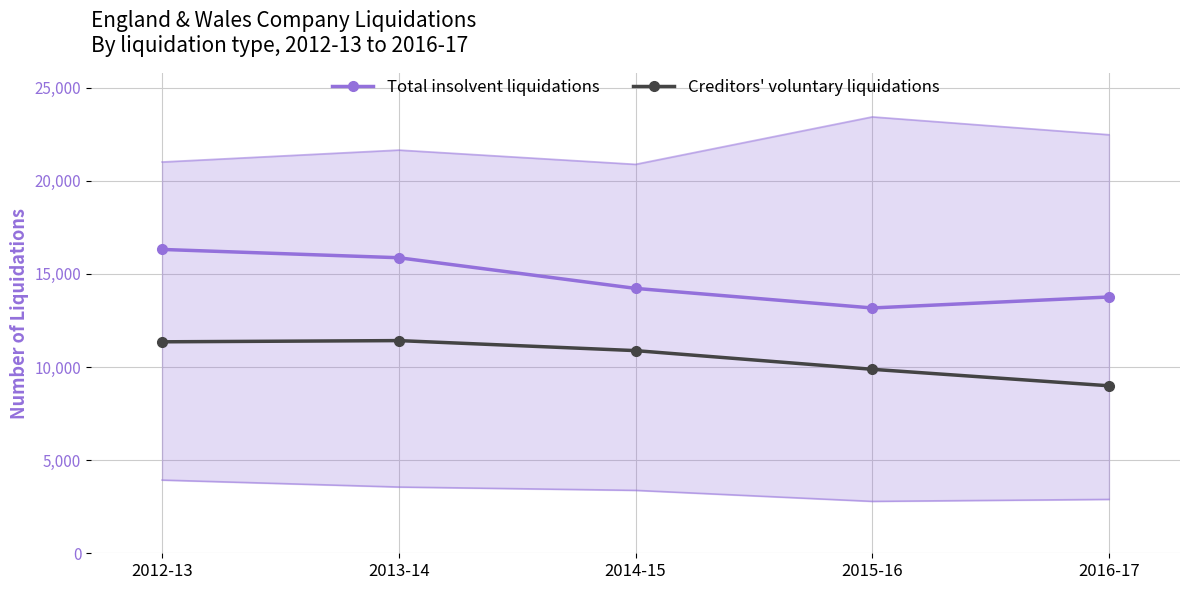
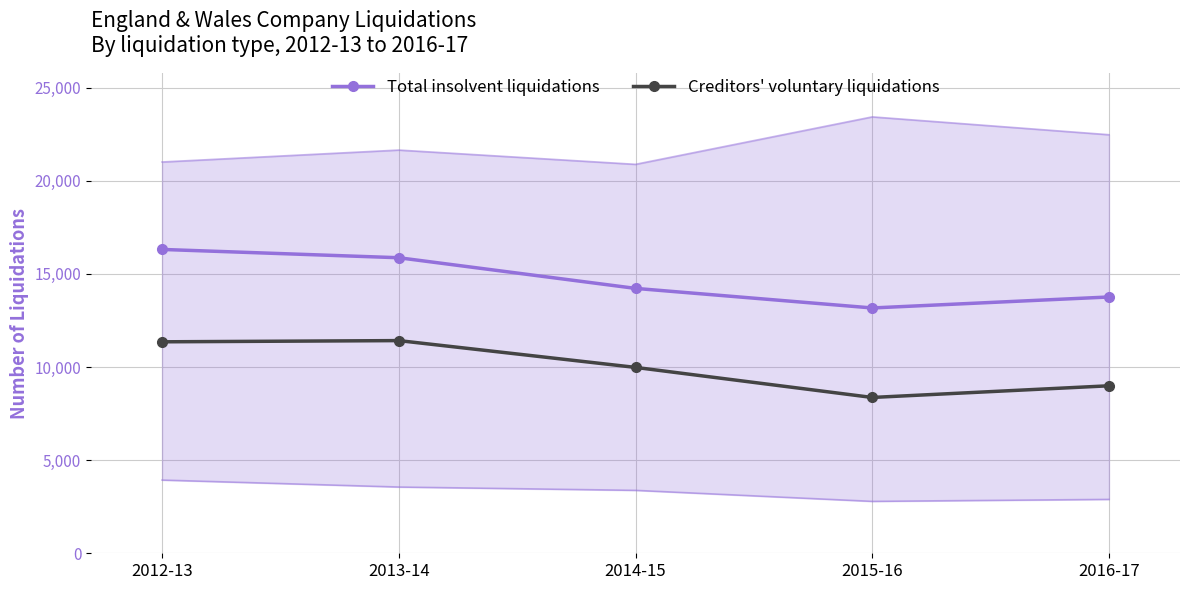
Creditors' voluntary liquidations, 2014-15: 10,900 -> 10,000
Creditors' voluntary liquidations, 2015-16: 9,900 -> 8,400
